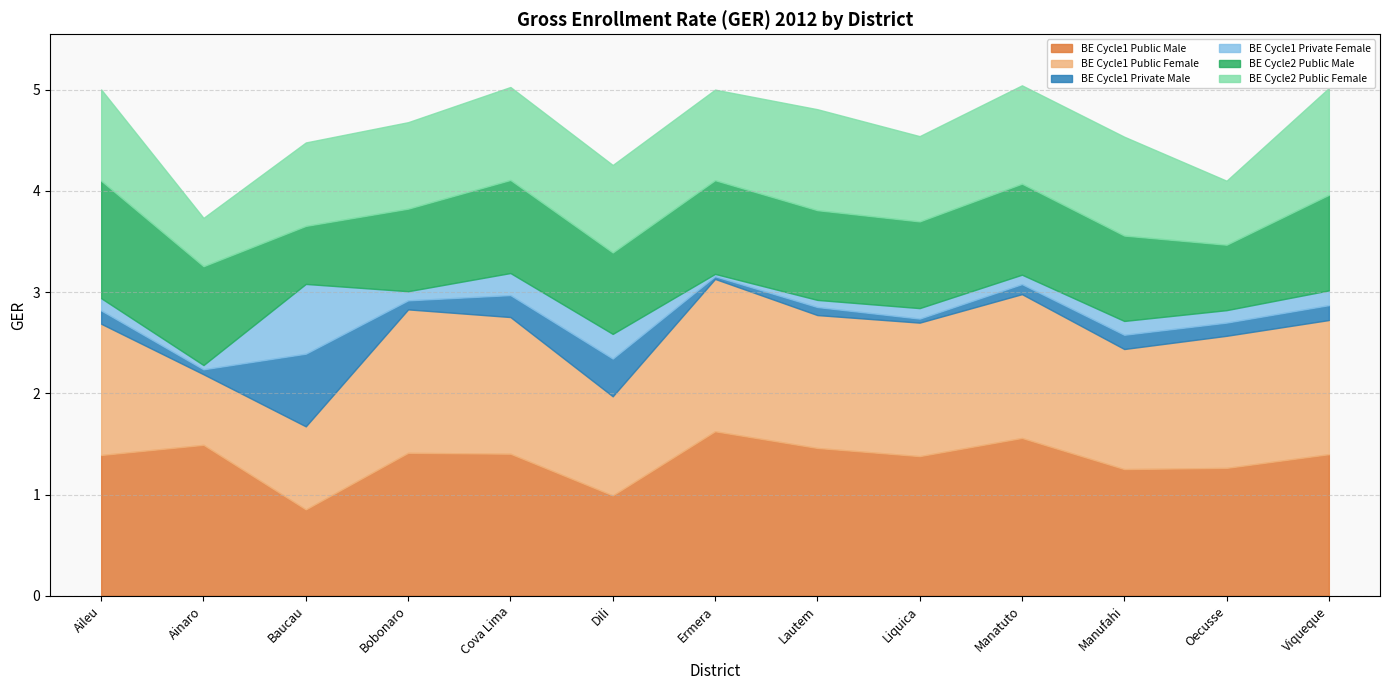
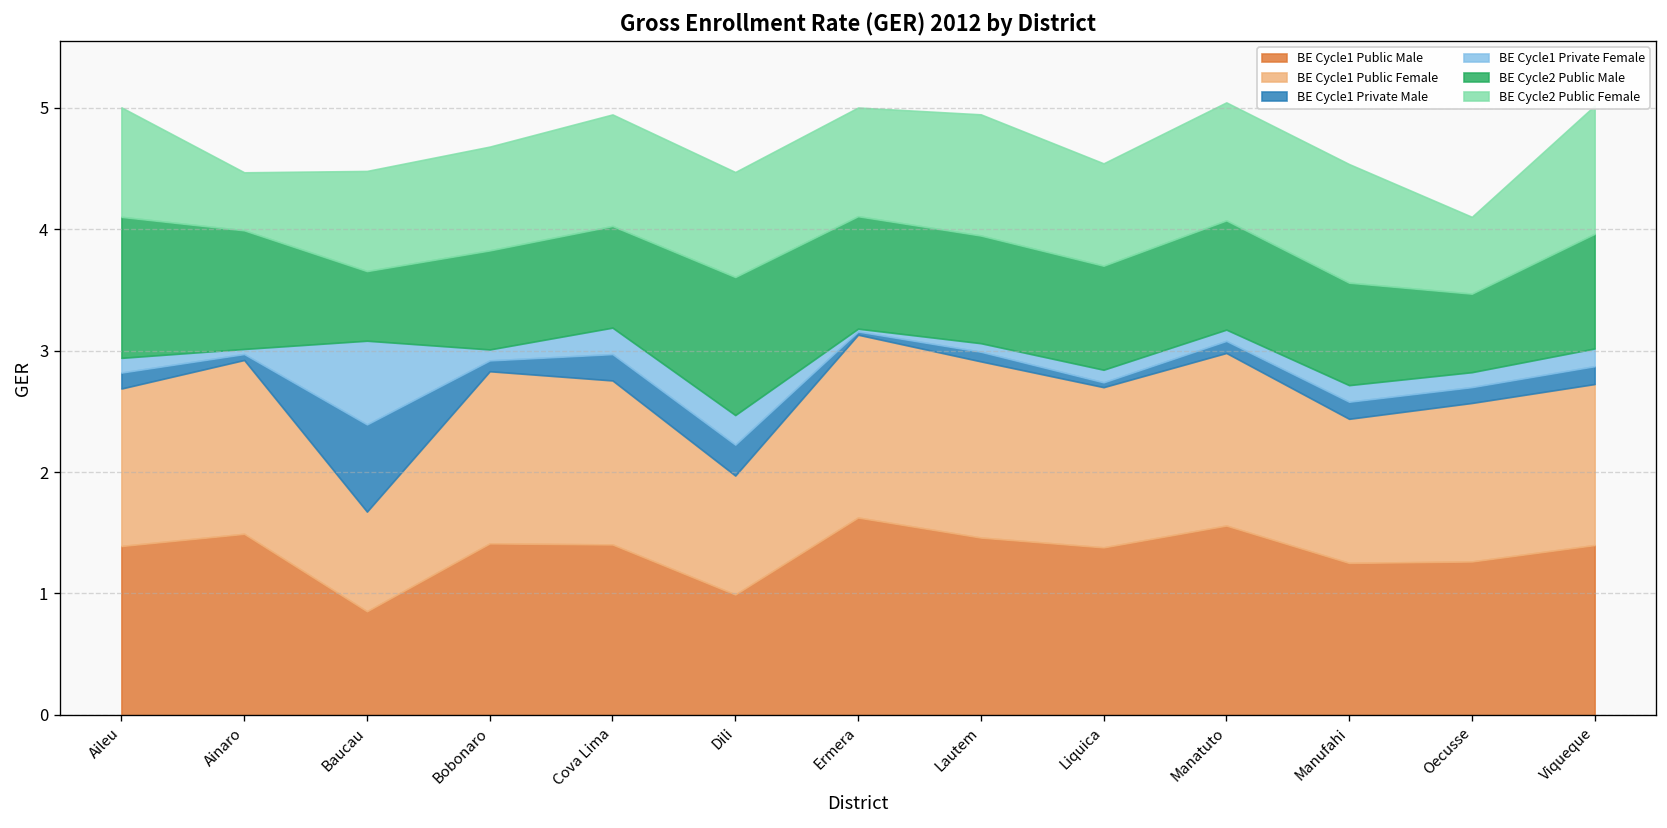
BE Cycle1 Public Female, Ainaro: 0.70 -> 1.43
BE Cycle2 Public Male, Cova Lima: 0.92 -> 0.84
BE Cycle1 Private Male, Dili: 0.37 -> 0.25
BE Cycle2 Public Male, Dili: 0.81 -> 1.14
BE Cycle1 Public Female, Lautem: 1.31 -> 1.45
